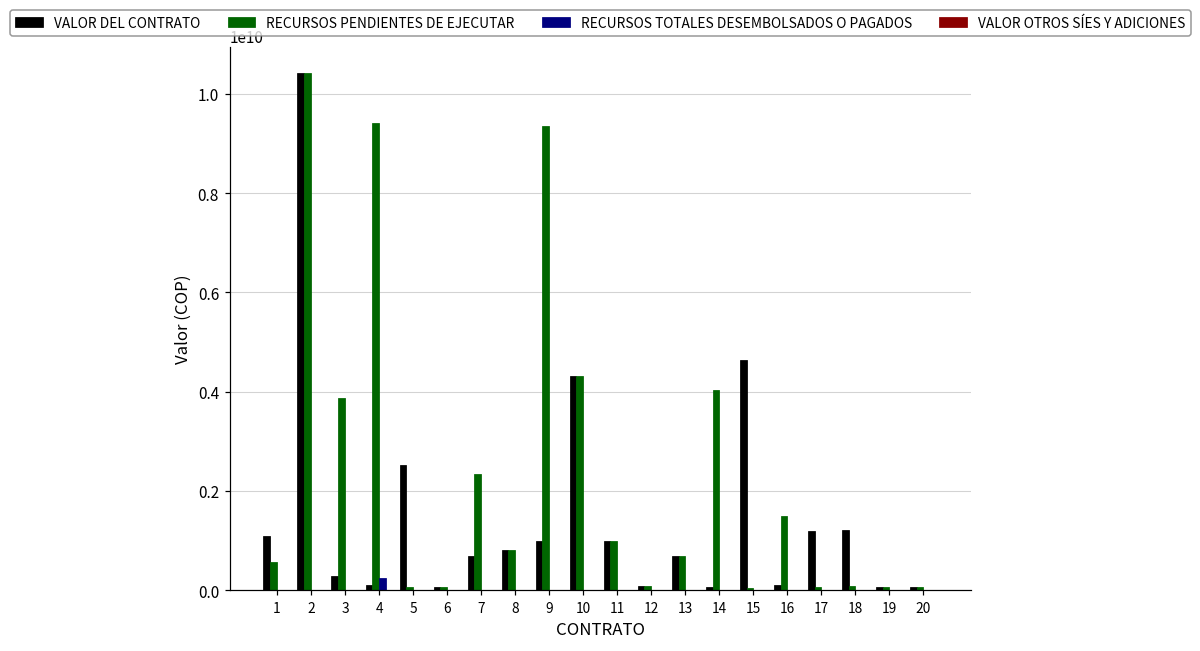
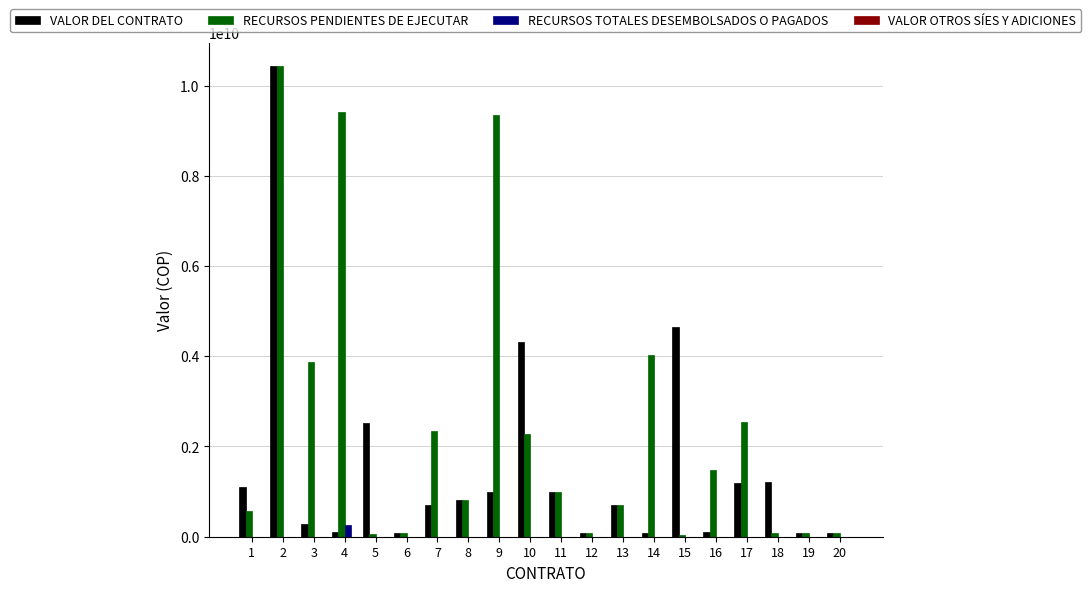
RECURSOS PENDIENTES DE EJECUTAR, 10: 4300000000 -> 2300000000
RECURSOS PENDIENTES DE EJECUTAR, 17: 100000000 -> 2500000000
